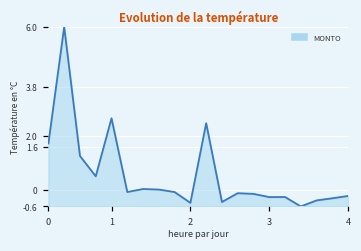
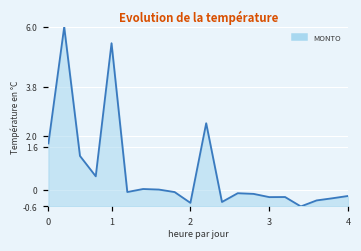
1: 2.6 -> 5.4
